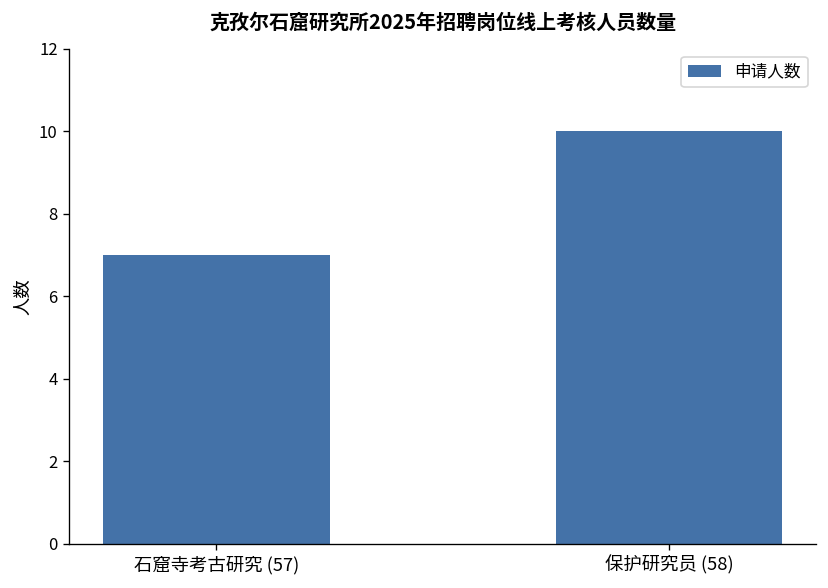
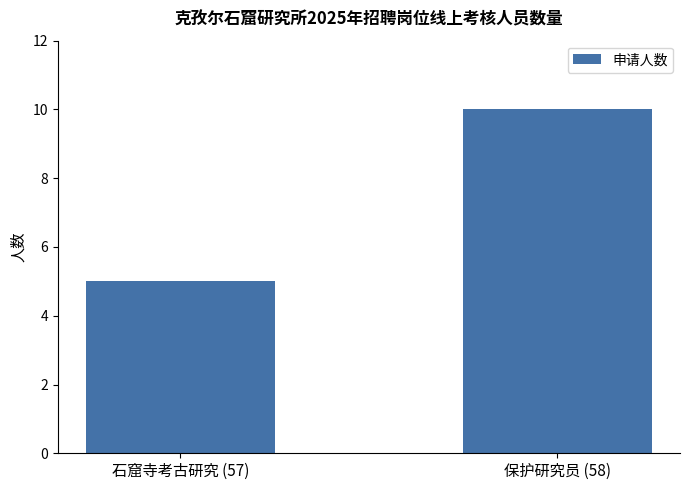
石窟寺考古研究 (57): 7 -> 5
